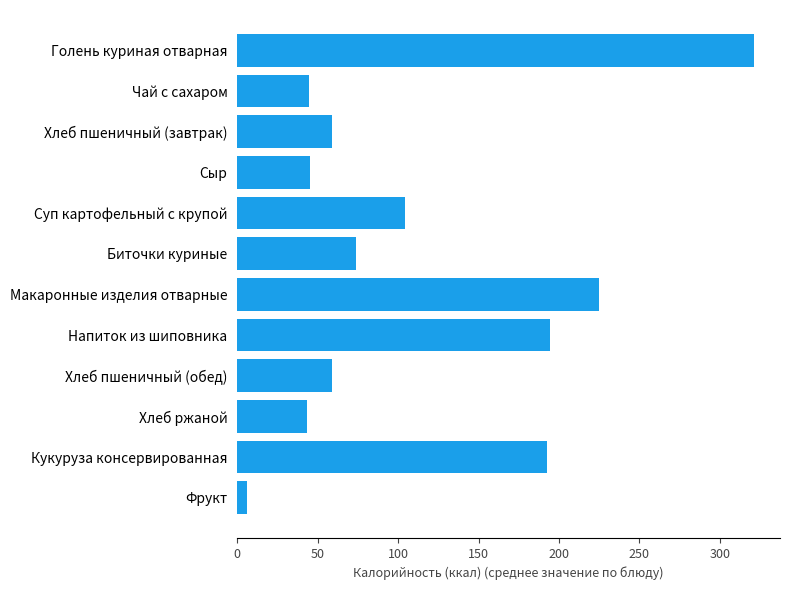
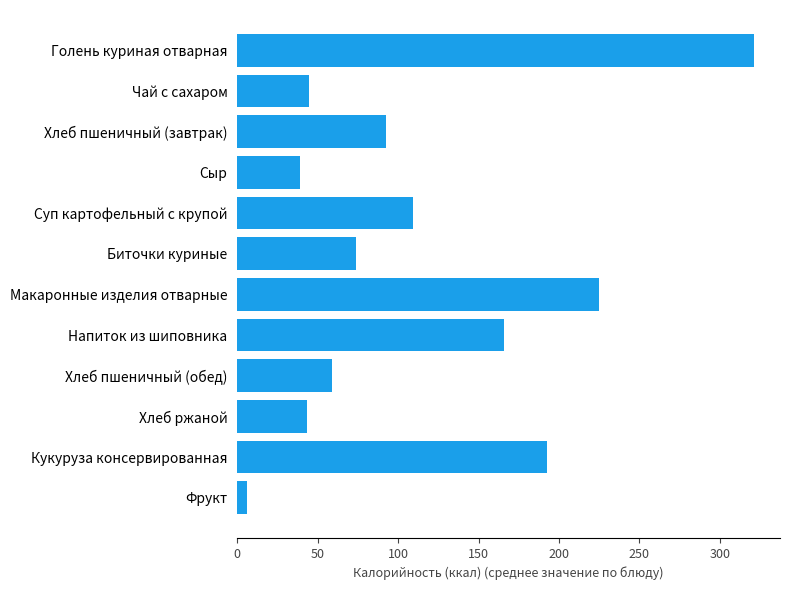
Хлеб пшеничный (завтрак): 59 -> 93
Сыр: 45 -> 39
Суп картофельный с крупой: 104 -> 109
Напиток из шиповника: 195 -> 166
